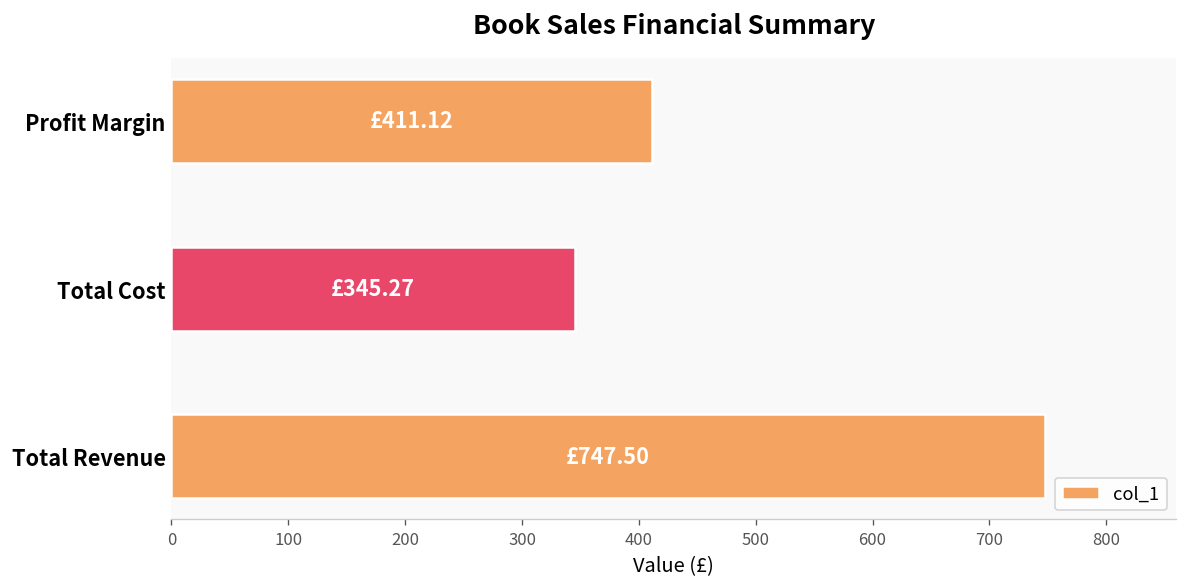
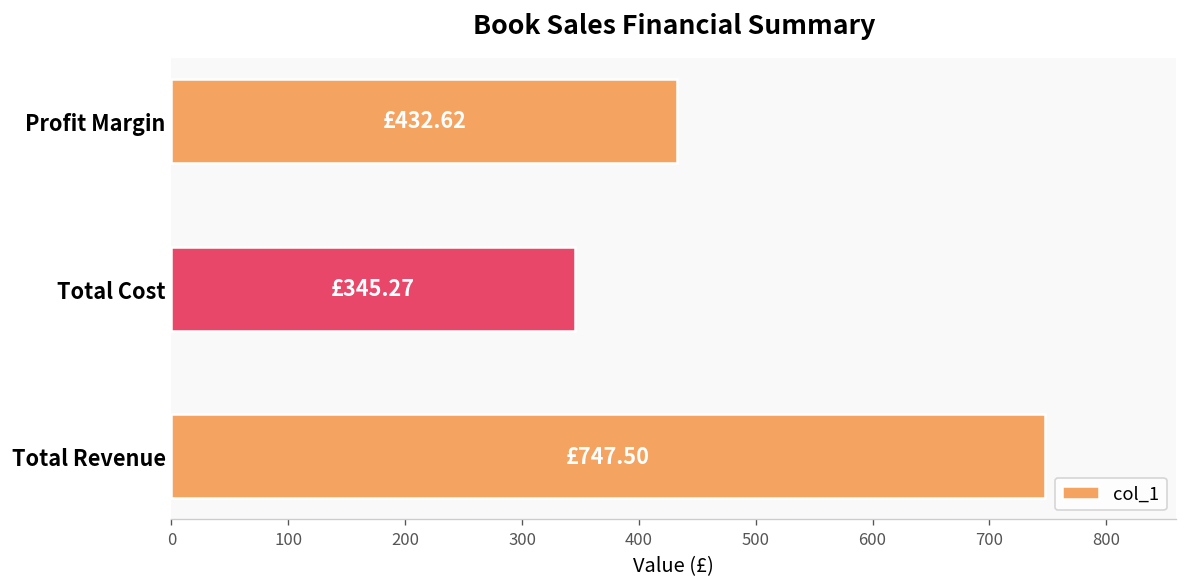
Profit Margin: £411.12 -> £432.62
